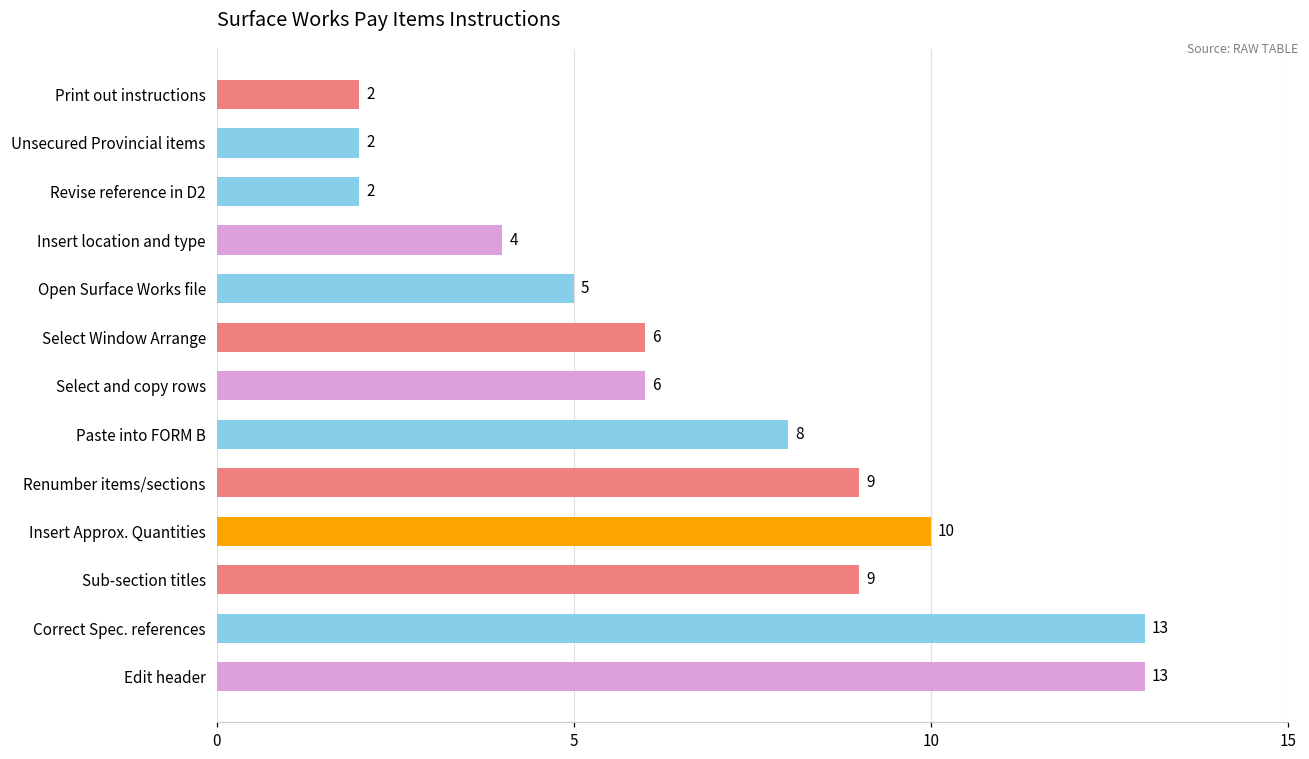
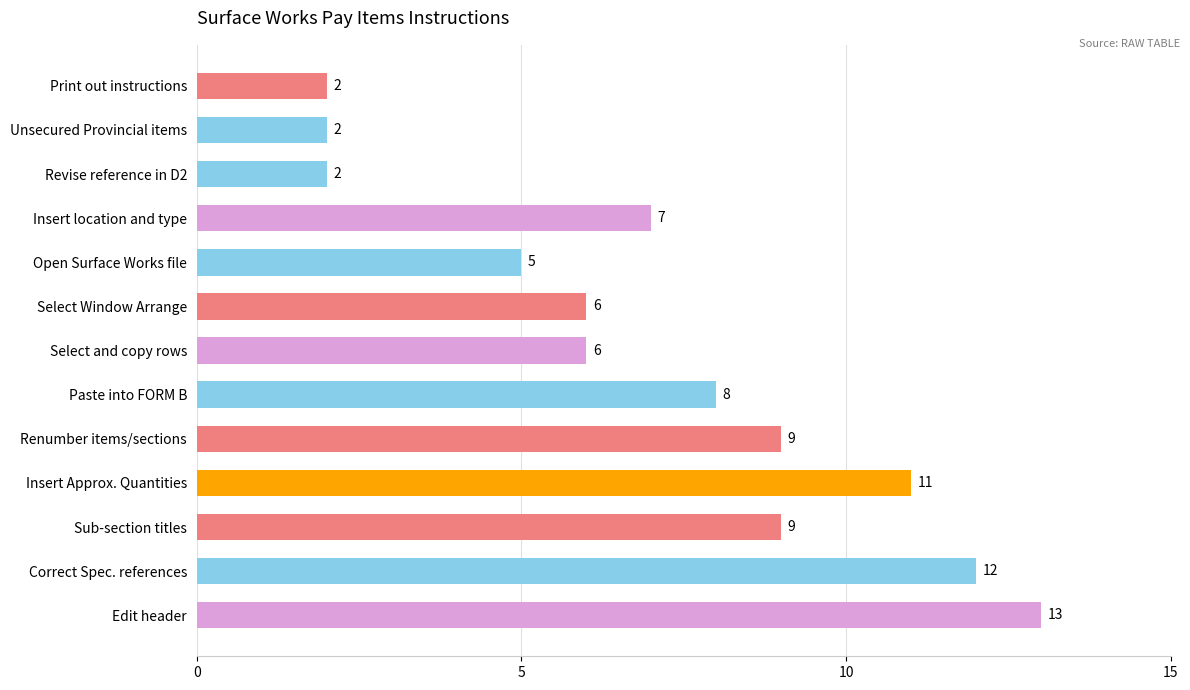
Insert location and type: 4 -> 7
Insert Approx. Quantities: 10 -> 11
Correct Spec. references: 13 -> 12
